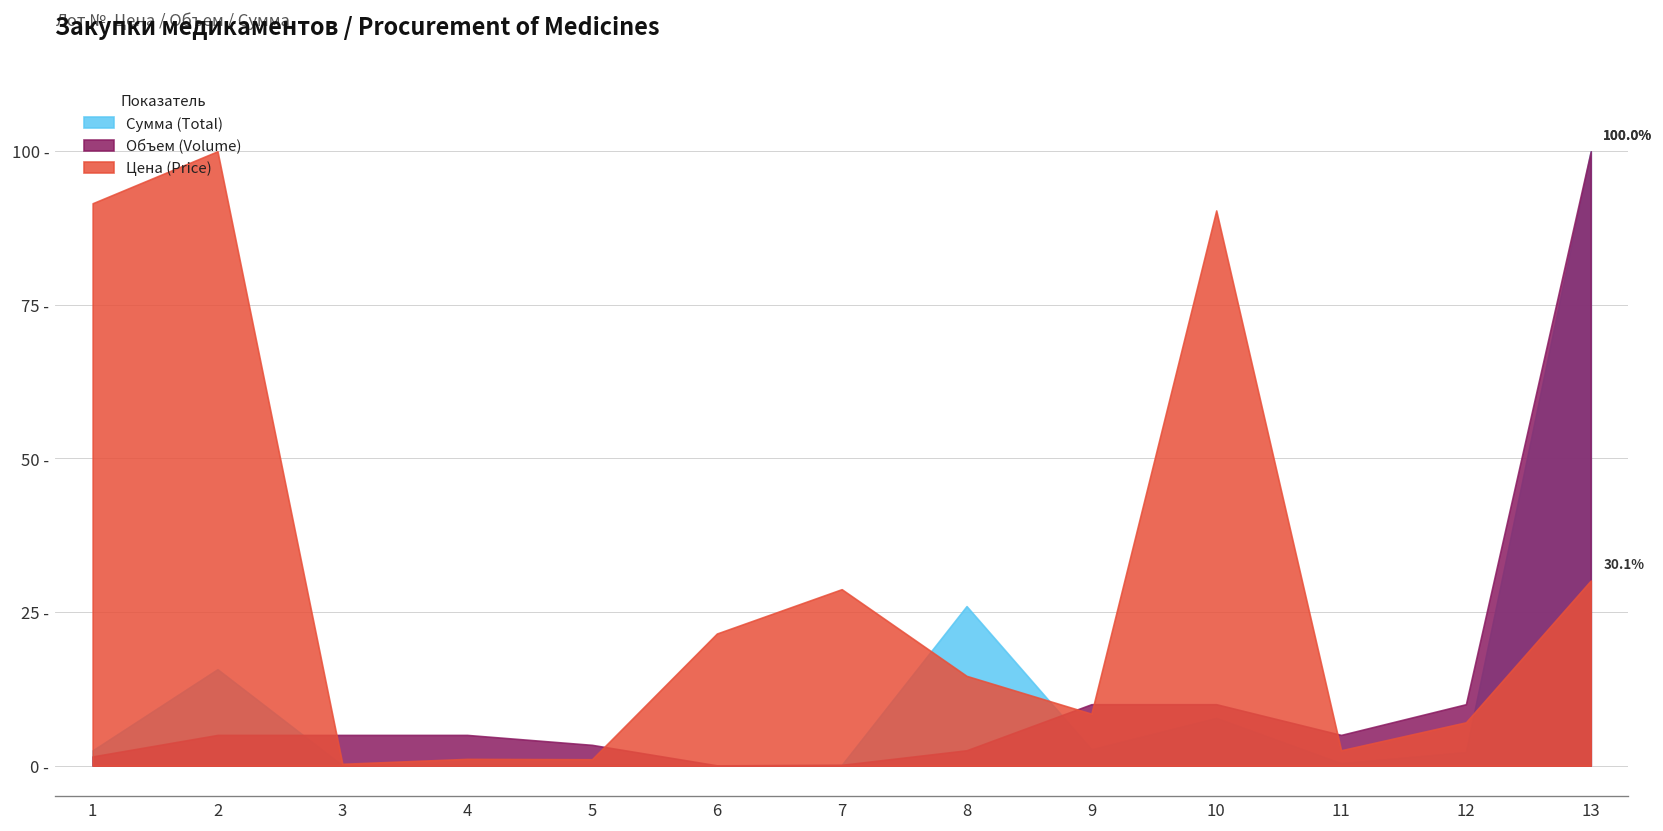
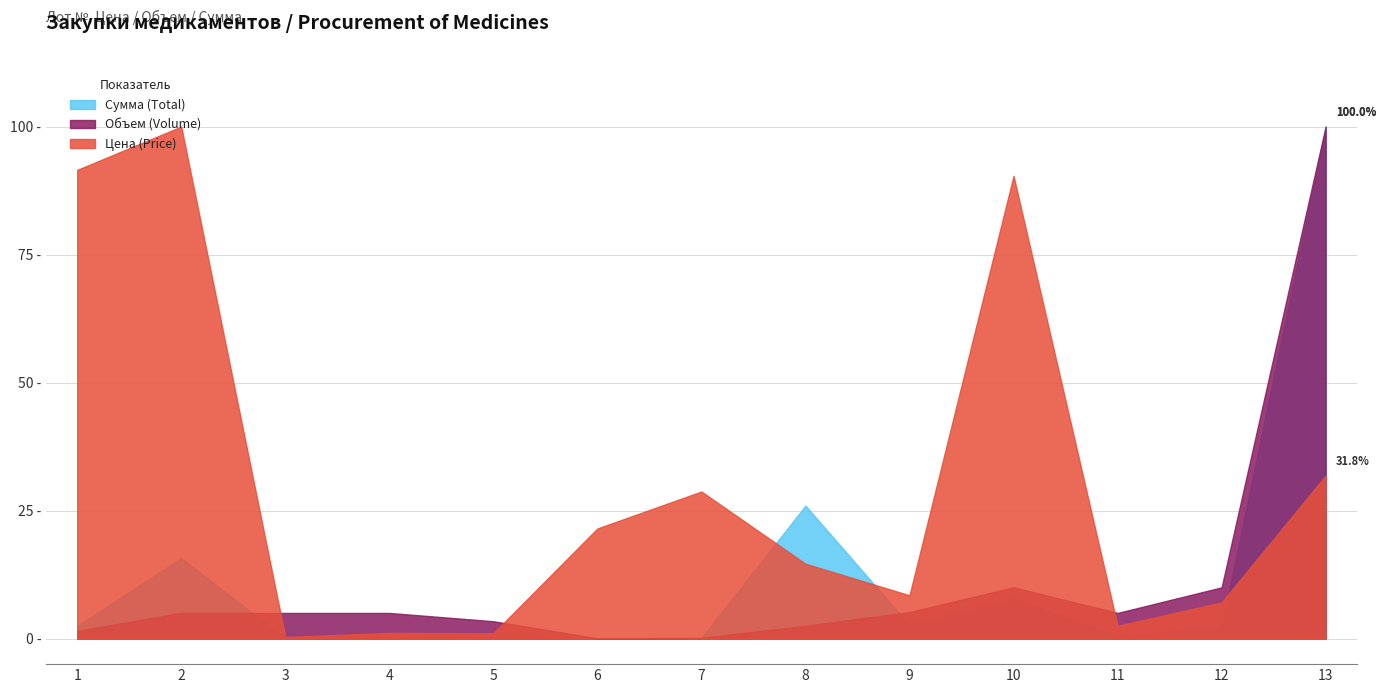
Объем (Volume), 9: 10 - -> 5 -
Цена (Price), 13: 30.1% -> 31.8%
